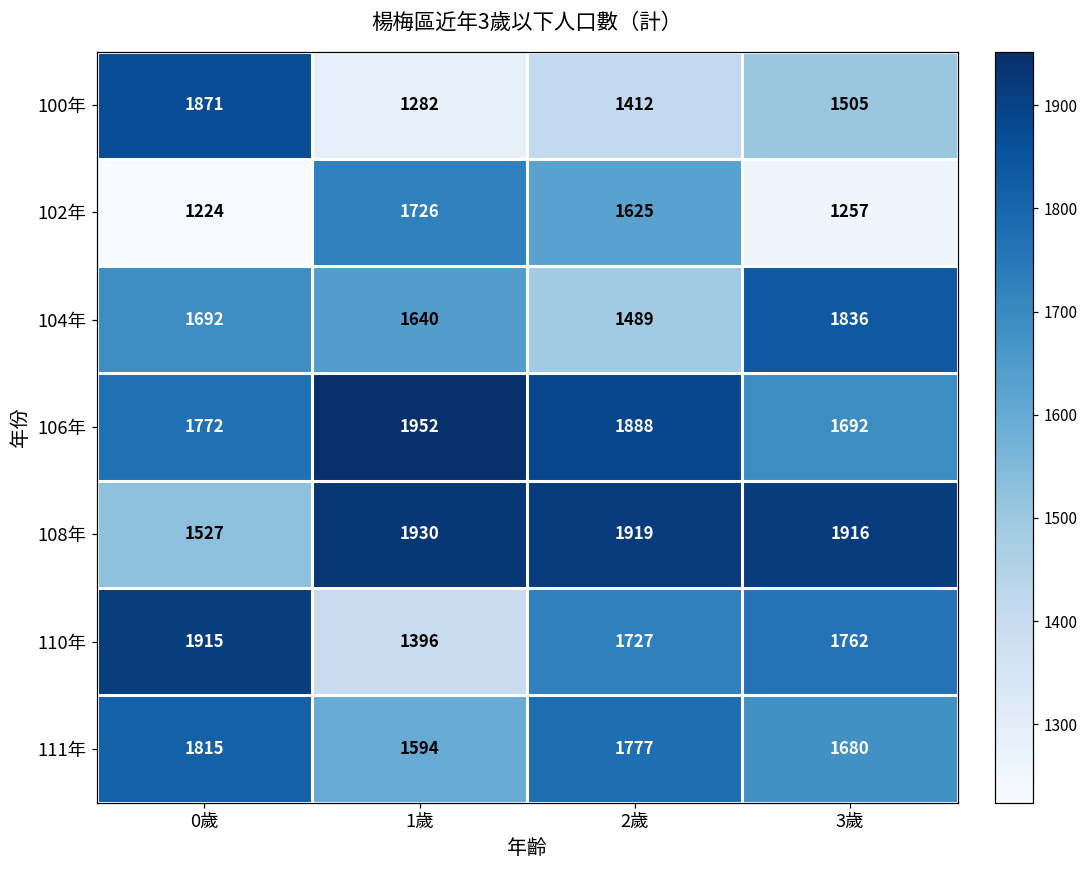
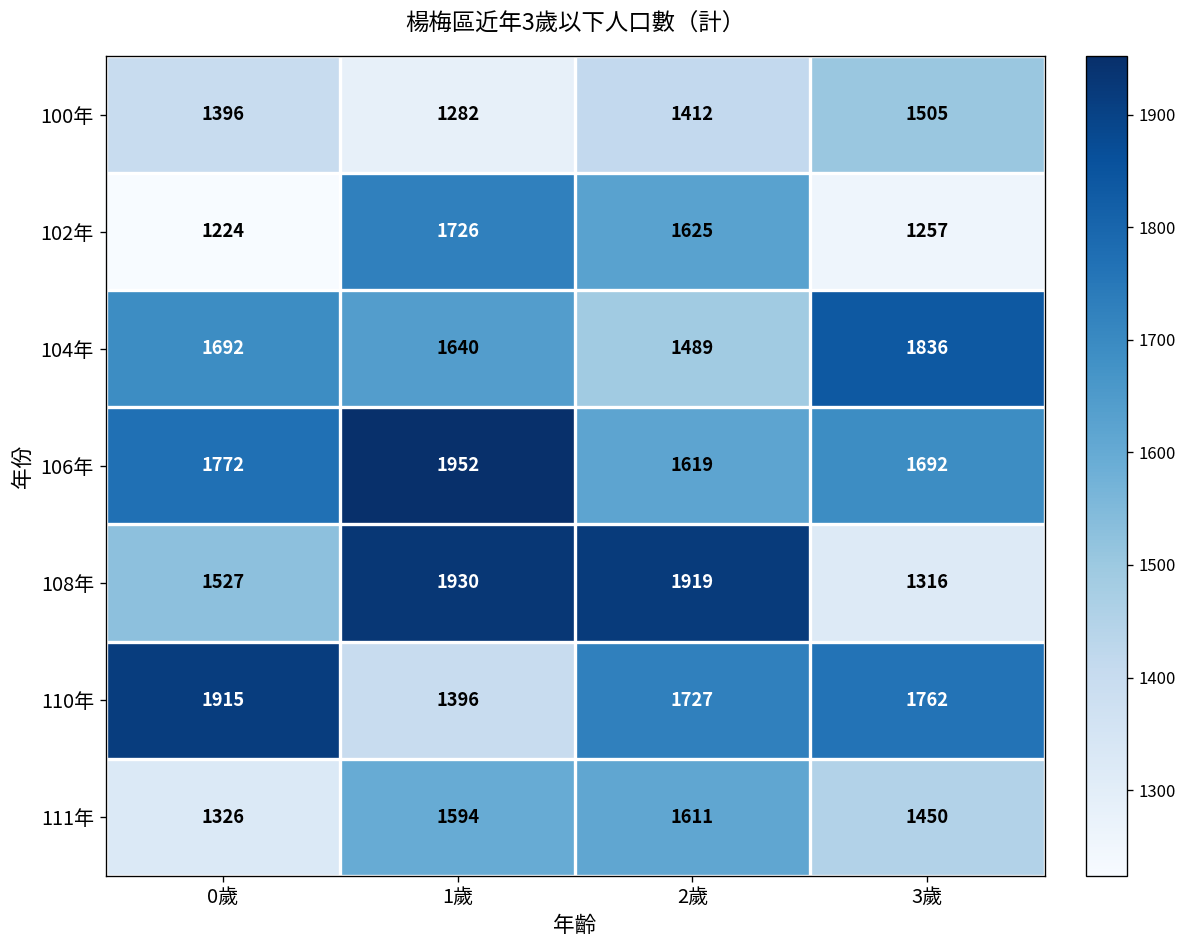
100年, 0歲: 1871 -> 1396
106年, 2歲: 1888 -> 1619
108年, 3歲: 1916 -> 1316
111年, 0歲: 1815 -> 1326
111年, 2歲: 1777 -> 1611
111年, 3歲: 1680 -> 1450
